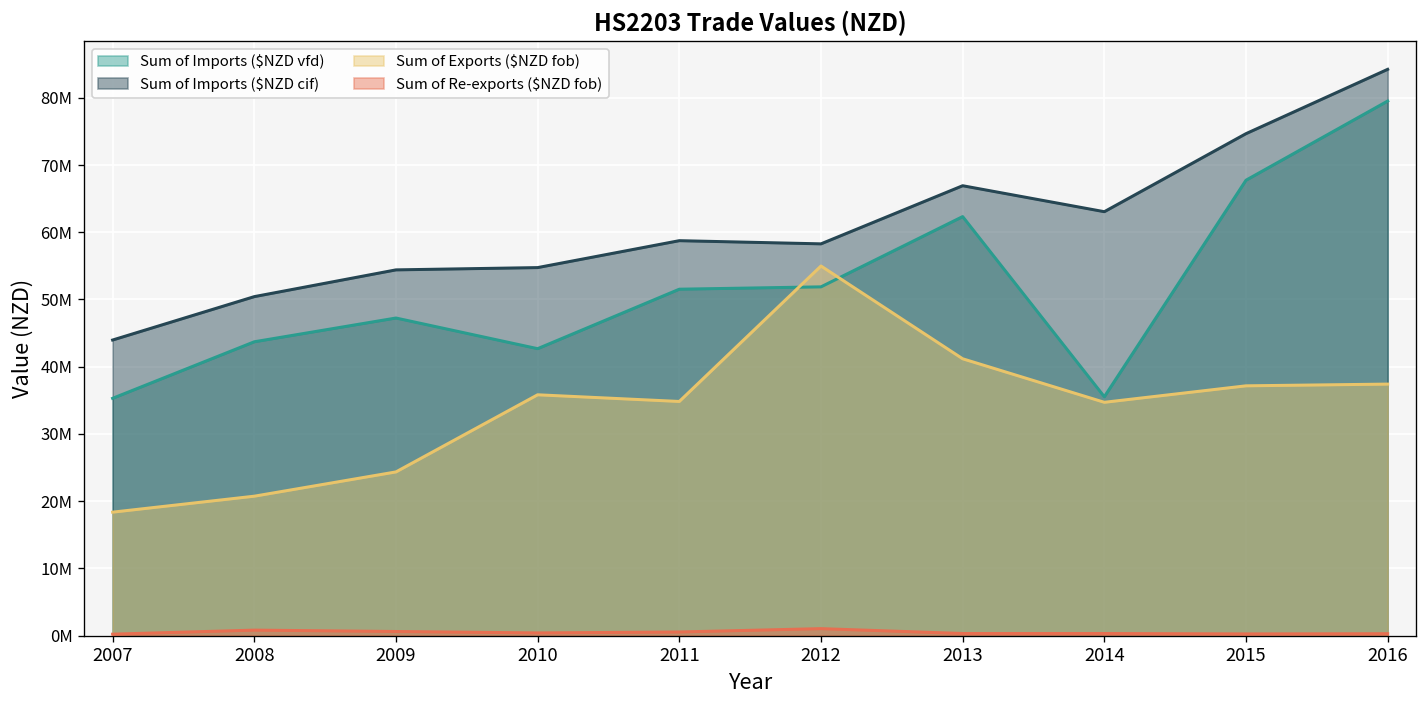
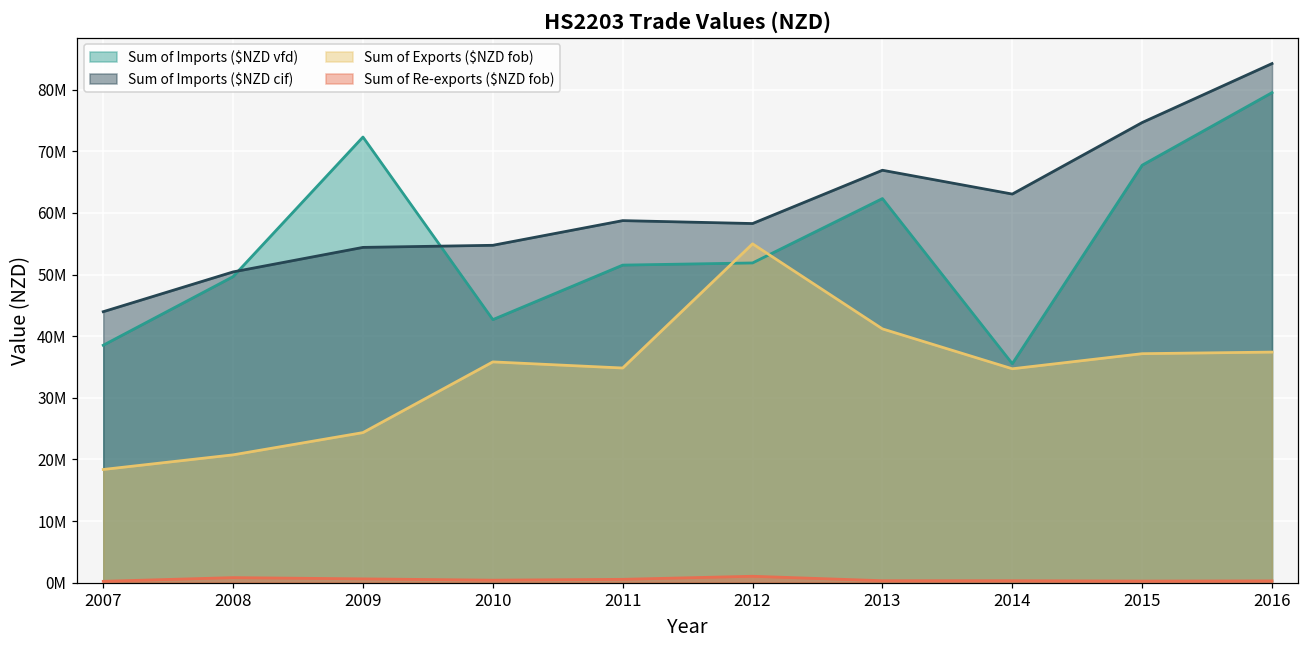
Sum of Imports ($NZD vfd), 2007: 35000000 -> 39000000
Sum of Imports ($NZD vfd), 2008: 44000000 -> 50000000
Sum of Imports ($NZD vfd), 2009: 47000000 -> 72000000
